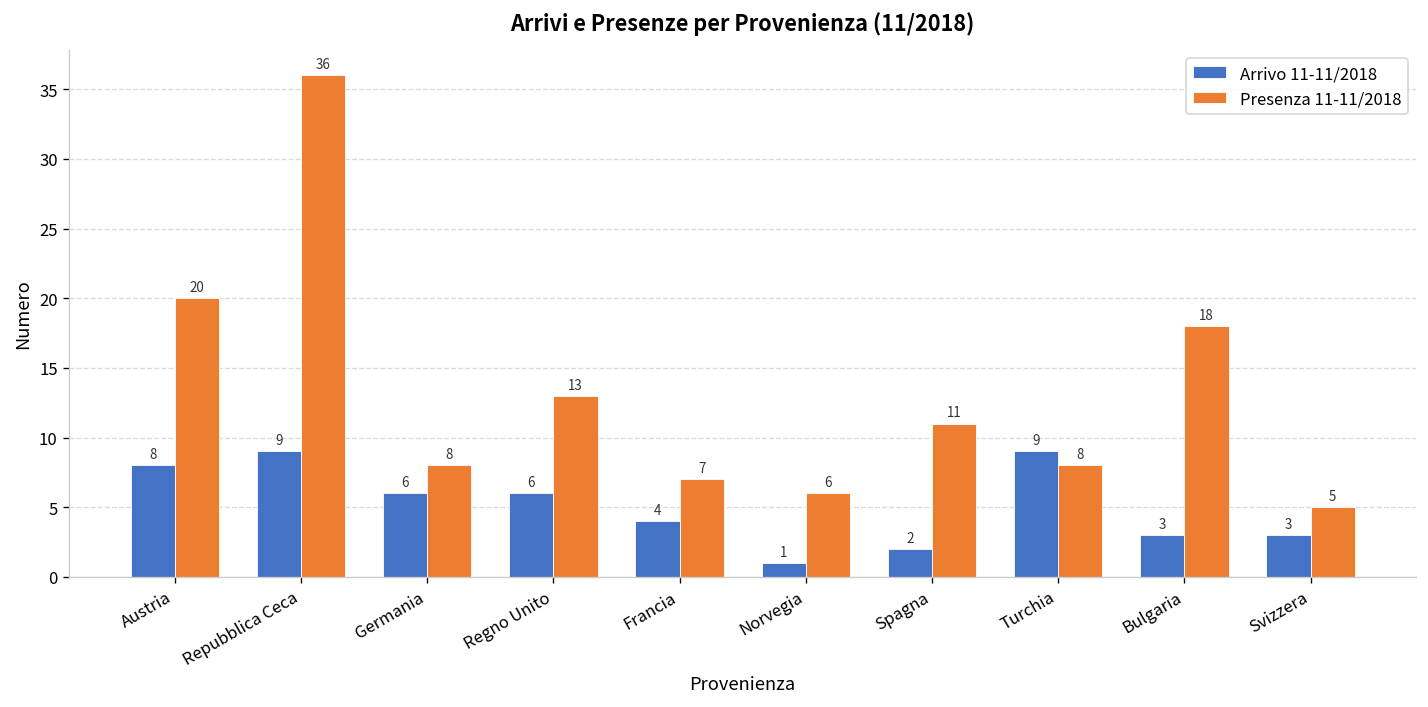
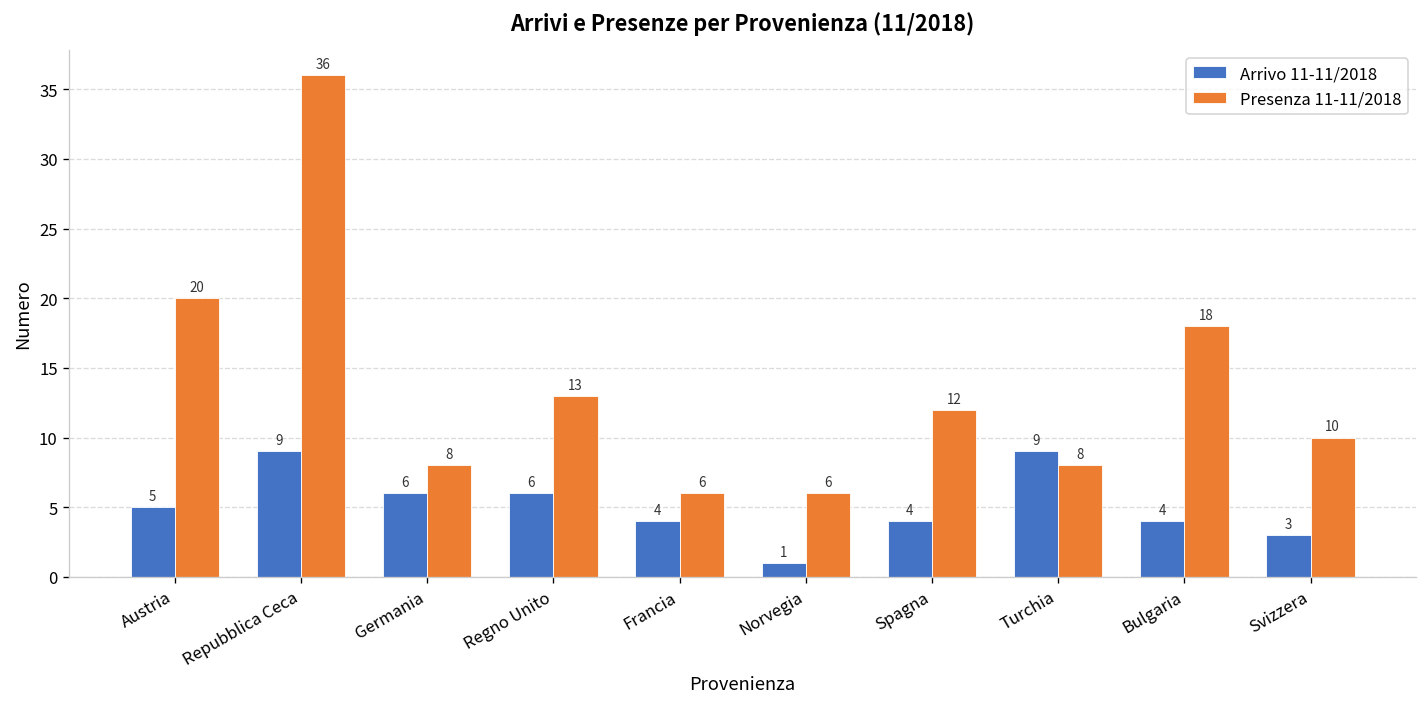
Arrivo 11-11/2018, Austria: 8 -> 5
Presenza 11-11/2018, Francia: 7 -> 6
Arrivo 11-11/2018, Spagna: 2 -> 4
Presenza 11-11/2018, Spagna: 11 -> 12
Arrivo 11-11/2018, Bulgaria: 3 -> 4
Presenza 11-11/2018, Svizzera: 5 -> 10
